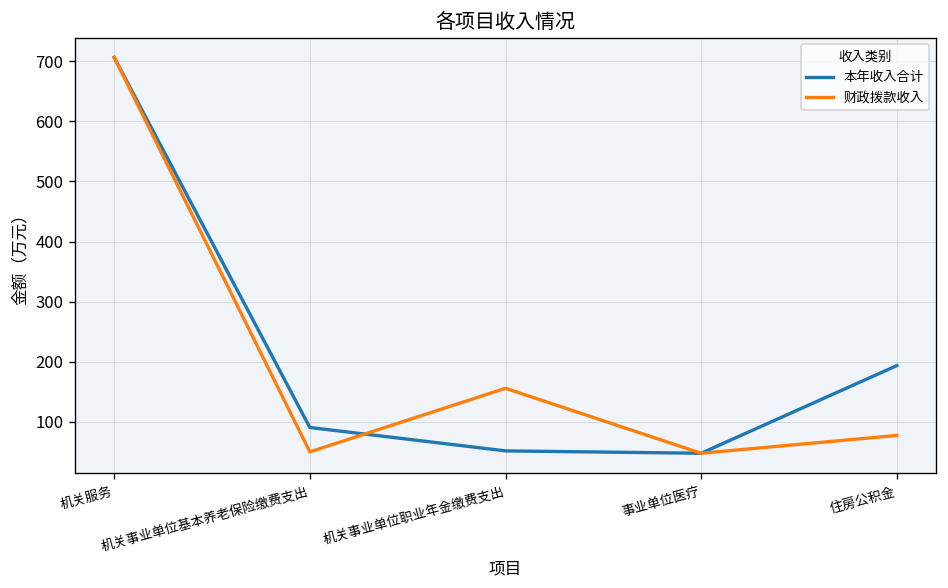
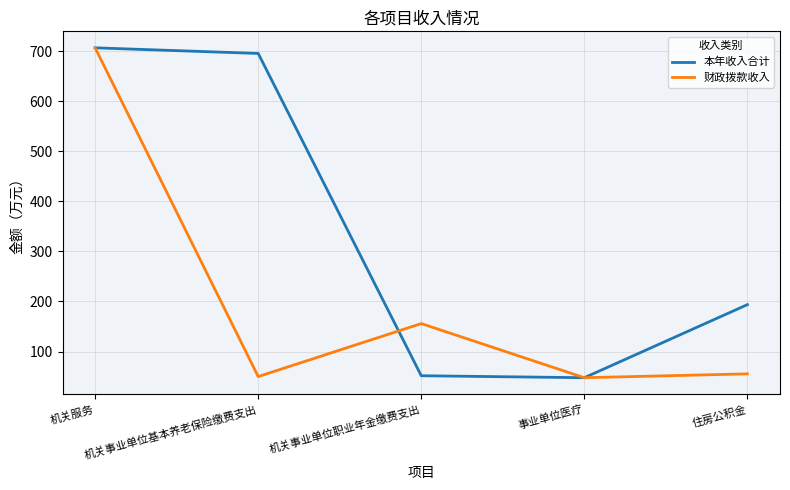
本年收入合计, 机关事业单位基本养老保险缴费支出: 90 -> 700
财政拨款收入, 住房公积金: 80 -> 60
